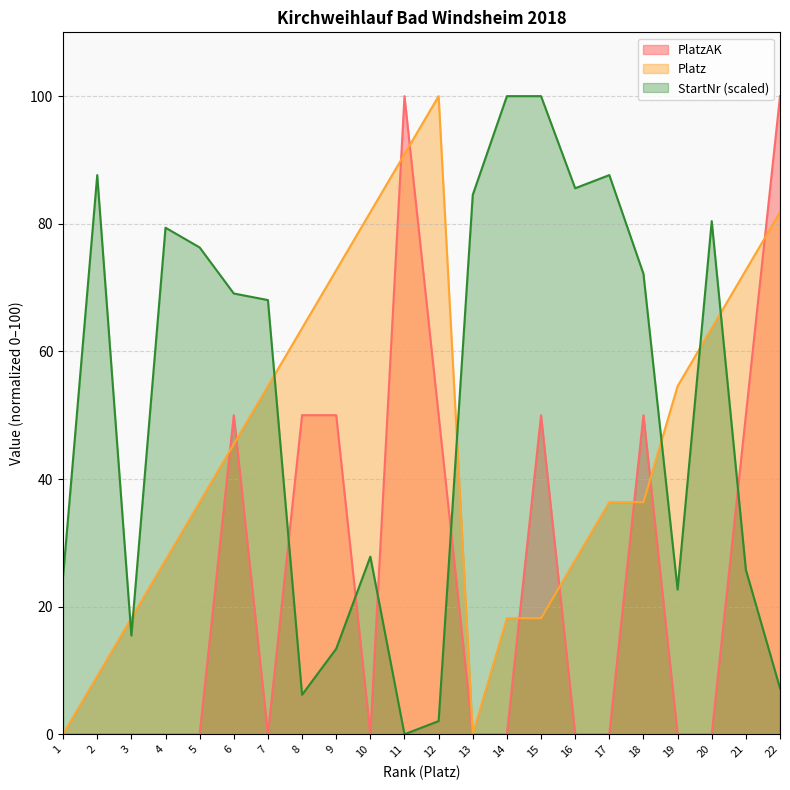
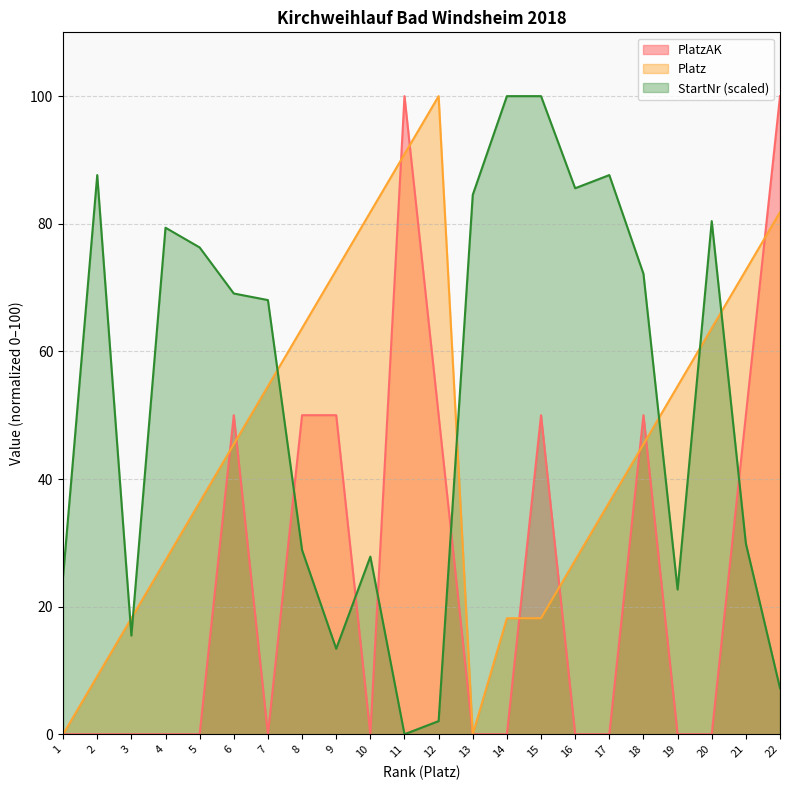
StartNr (scaled), 8: 6 -> 29
Platz, 18: 36 -> 45
StartNr (scaled), 21: 26 -> 30
